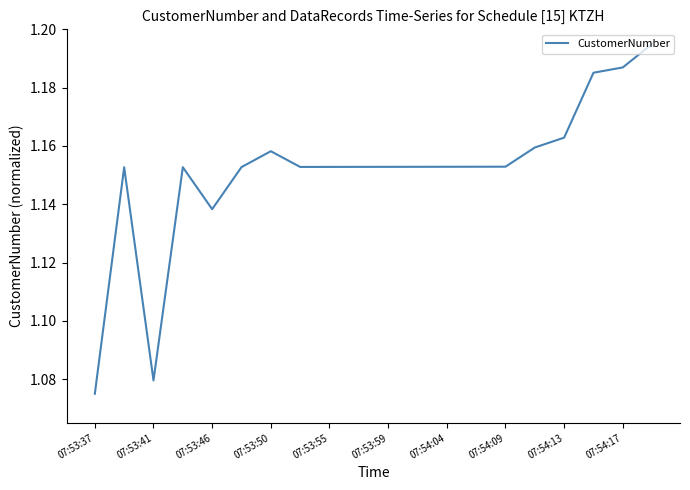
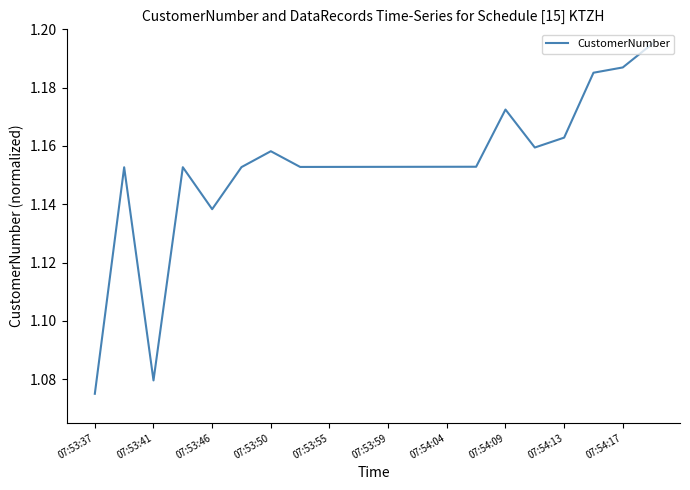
07:54:09: 1.153 -> 1.172
